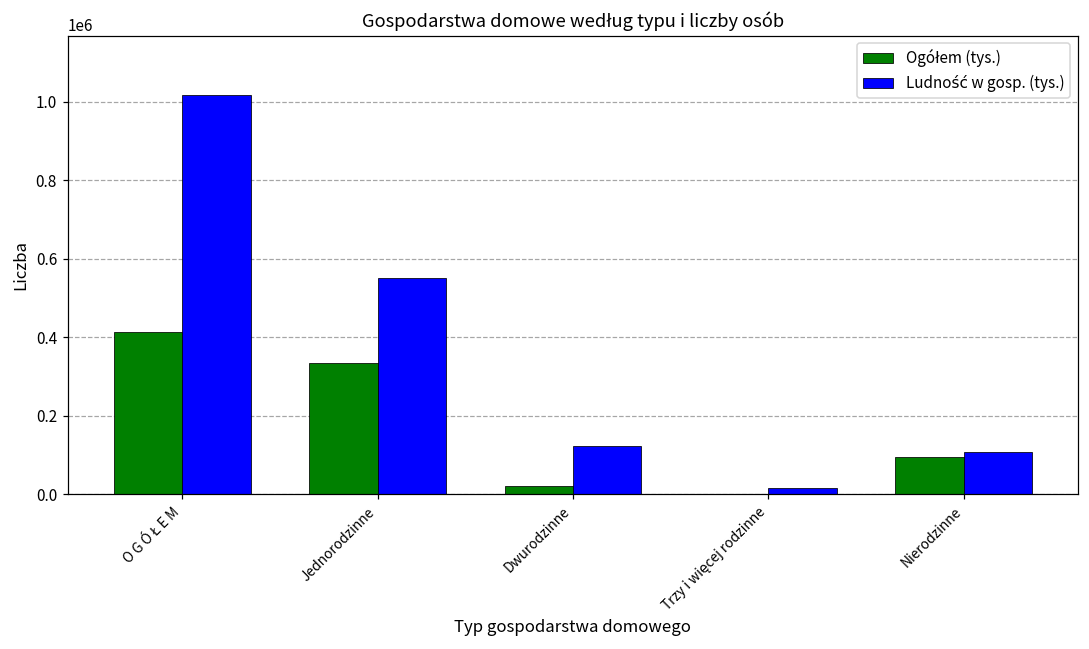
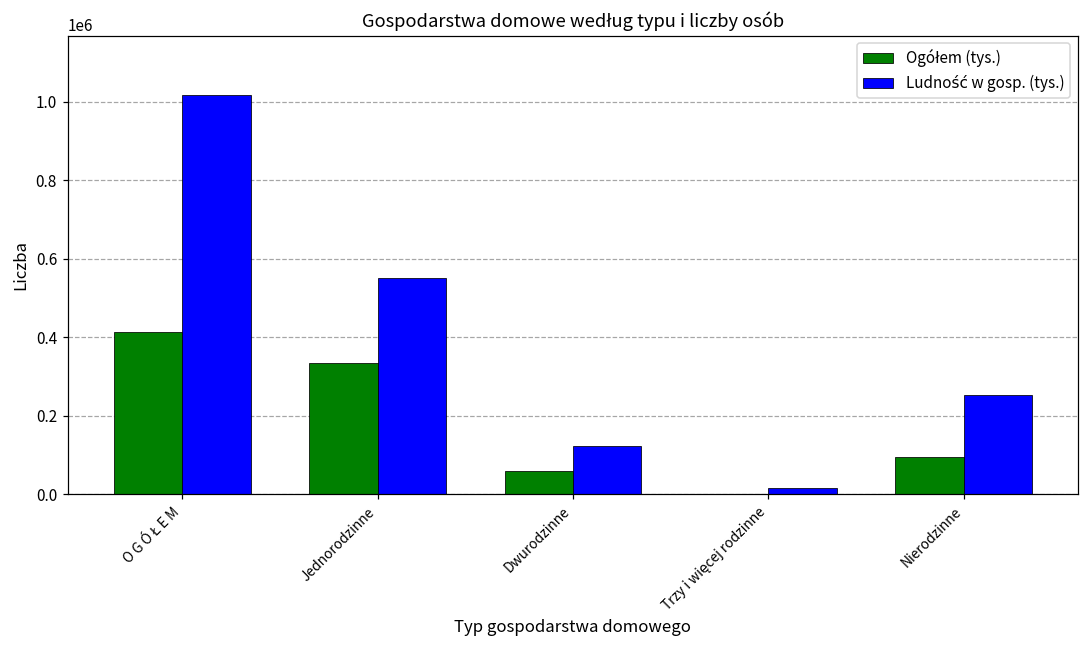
Ogółem (tys.), Dwurodzinne: 20000 -> 60000
Ludność w gosp. (tys.), Nierodzinne: 110000 -> 250000
